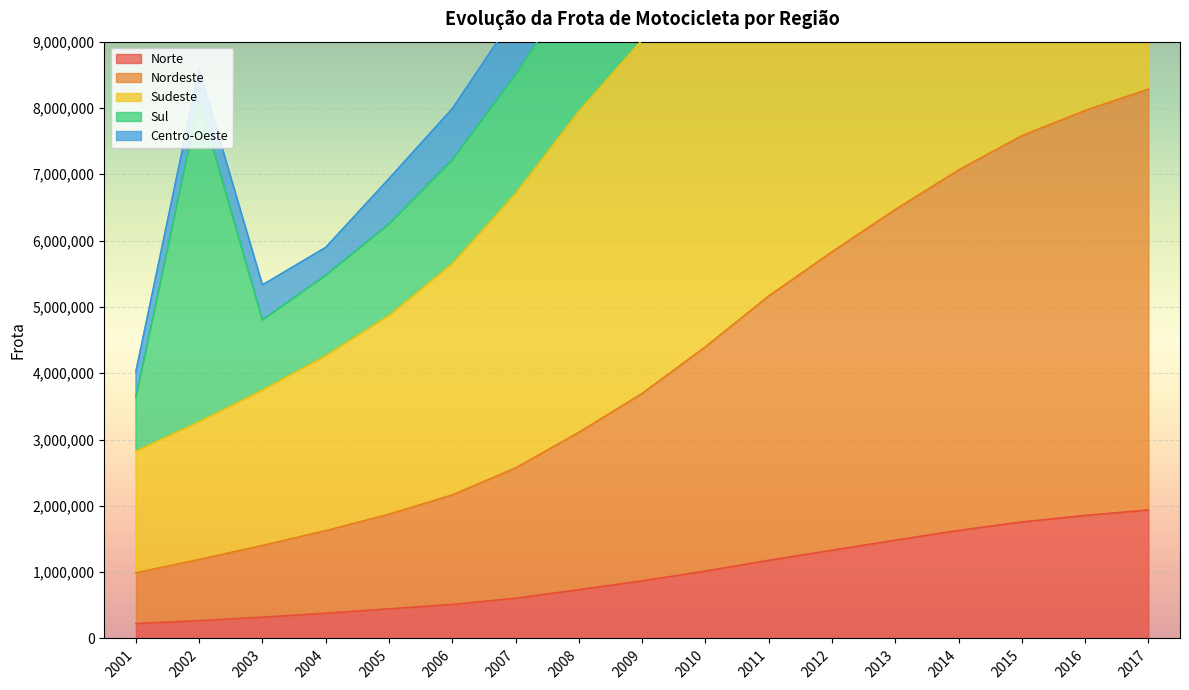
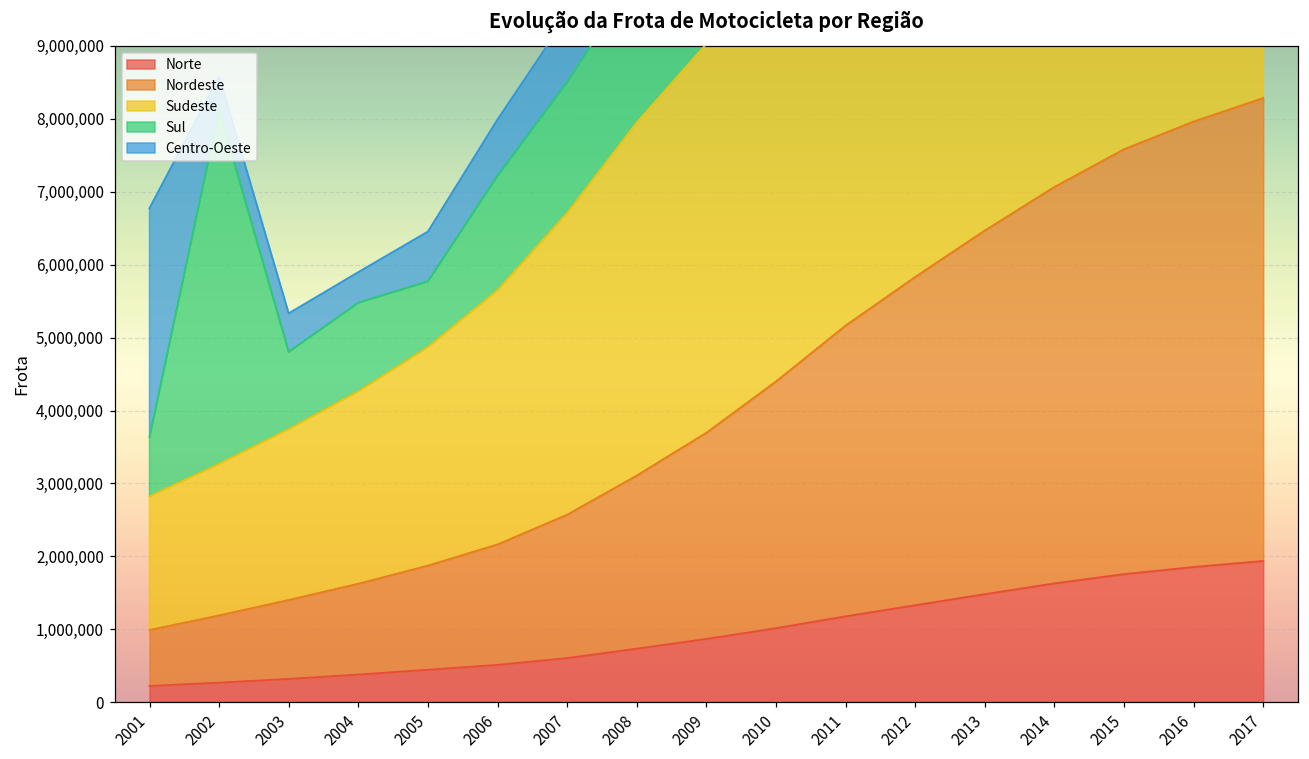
Centro-Oeste, 2001: 400,000 -> 3,100,000
Sul, 2005: 1,400,000 -> 900,000
